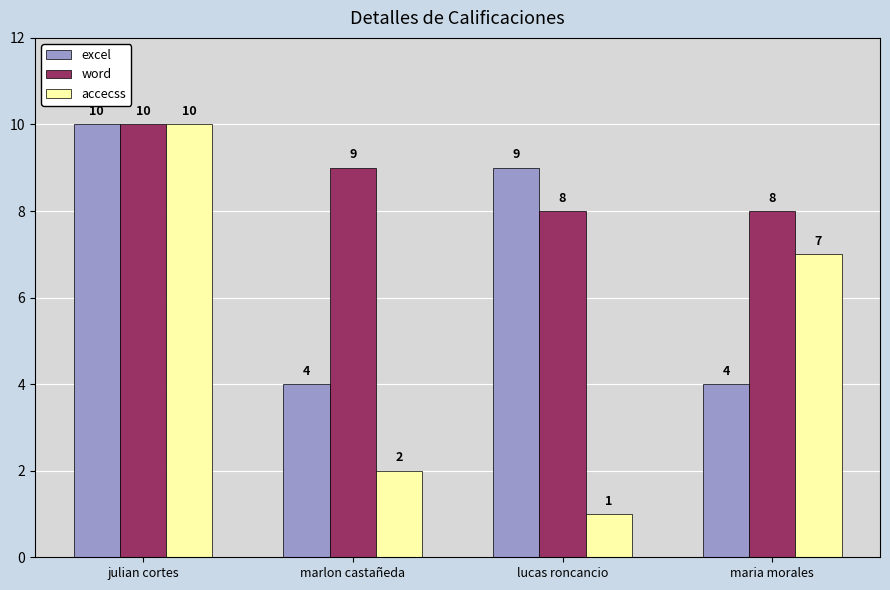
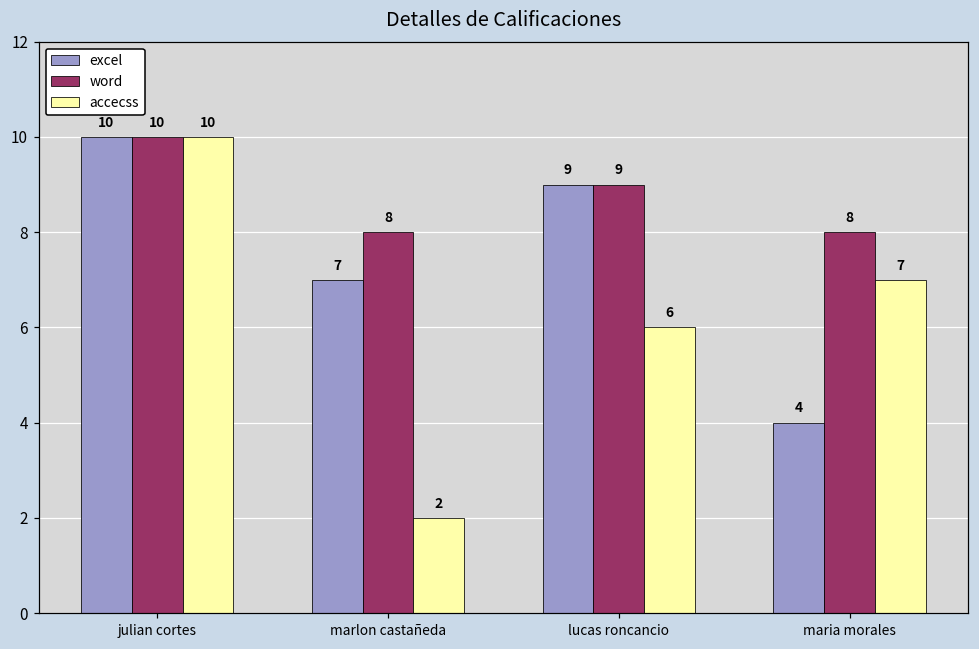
excel, marlon castañeda: 4 -> 7
word, marlon castañeda: 9 -> 8
word, lucas roncancio: 8 -> 9
accecss, lucas roncancio: 1 -> 6
